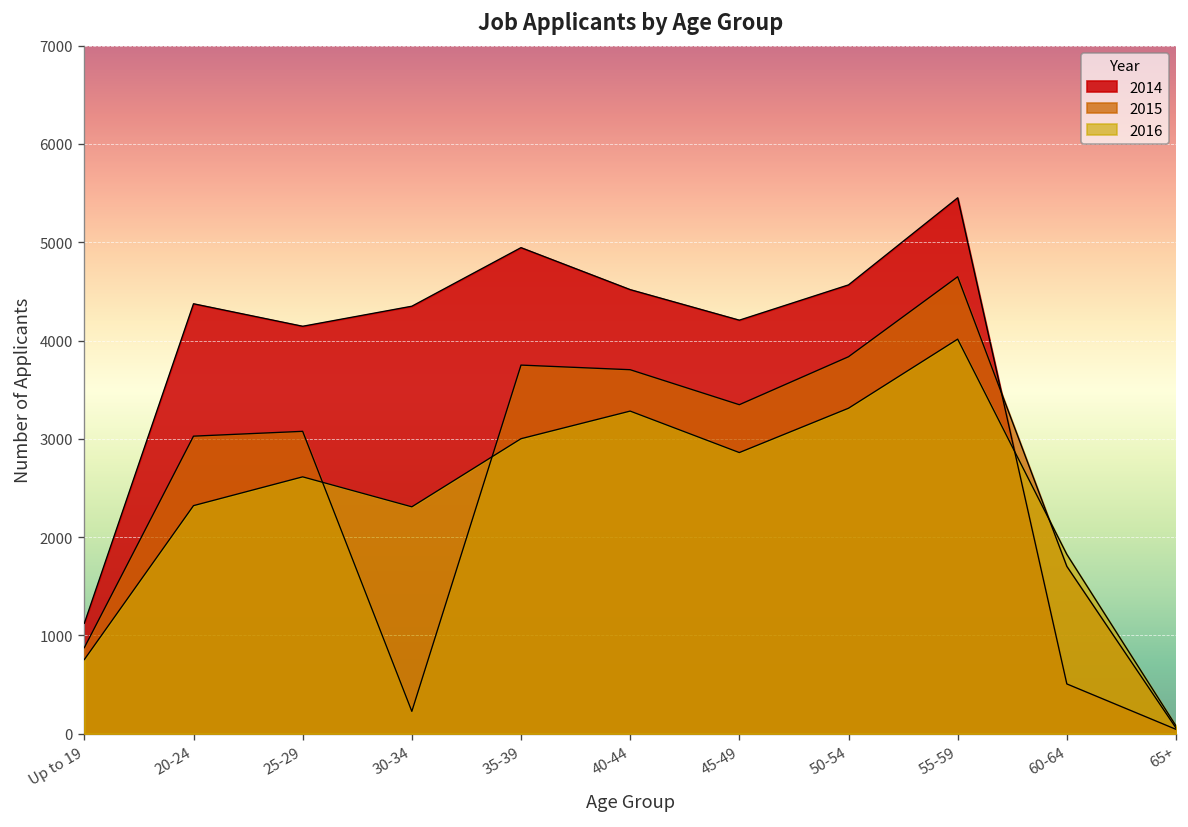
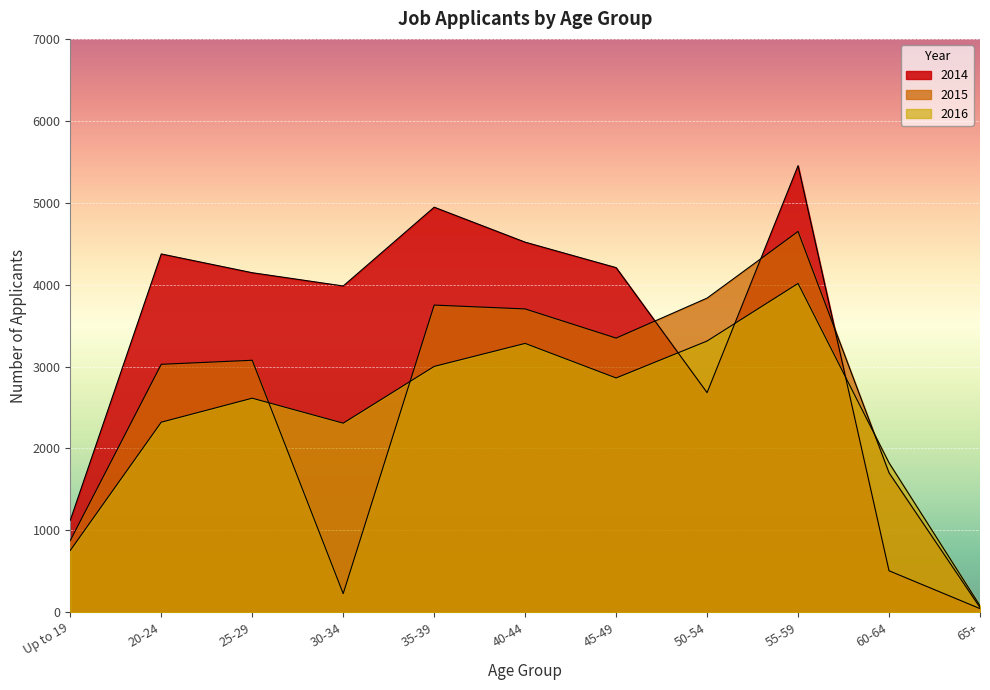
2014, 30-34: 4300 -> 4000
2014, 50-54: 4600 -> 2700
